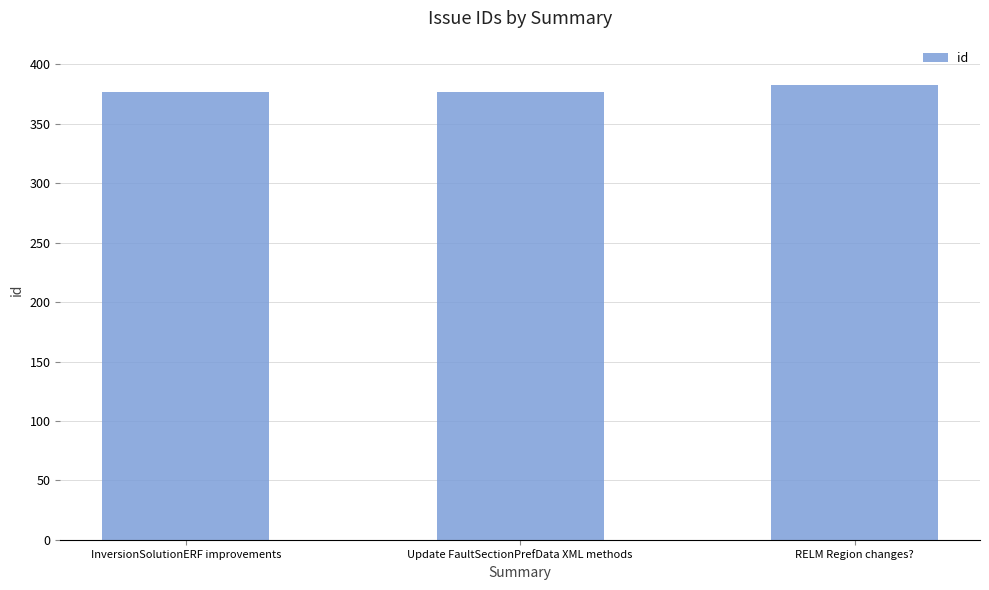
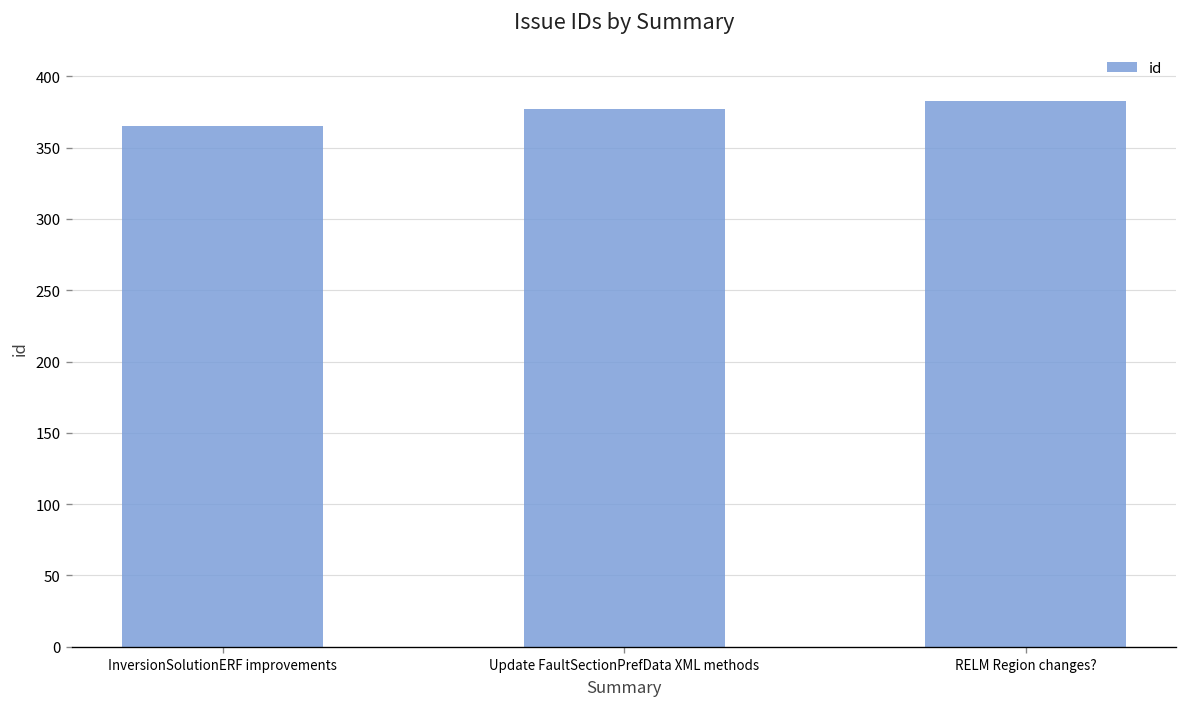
InversionSolutionERF improvements: 377 -> 365
